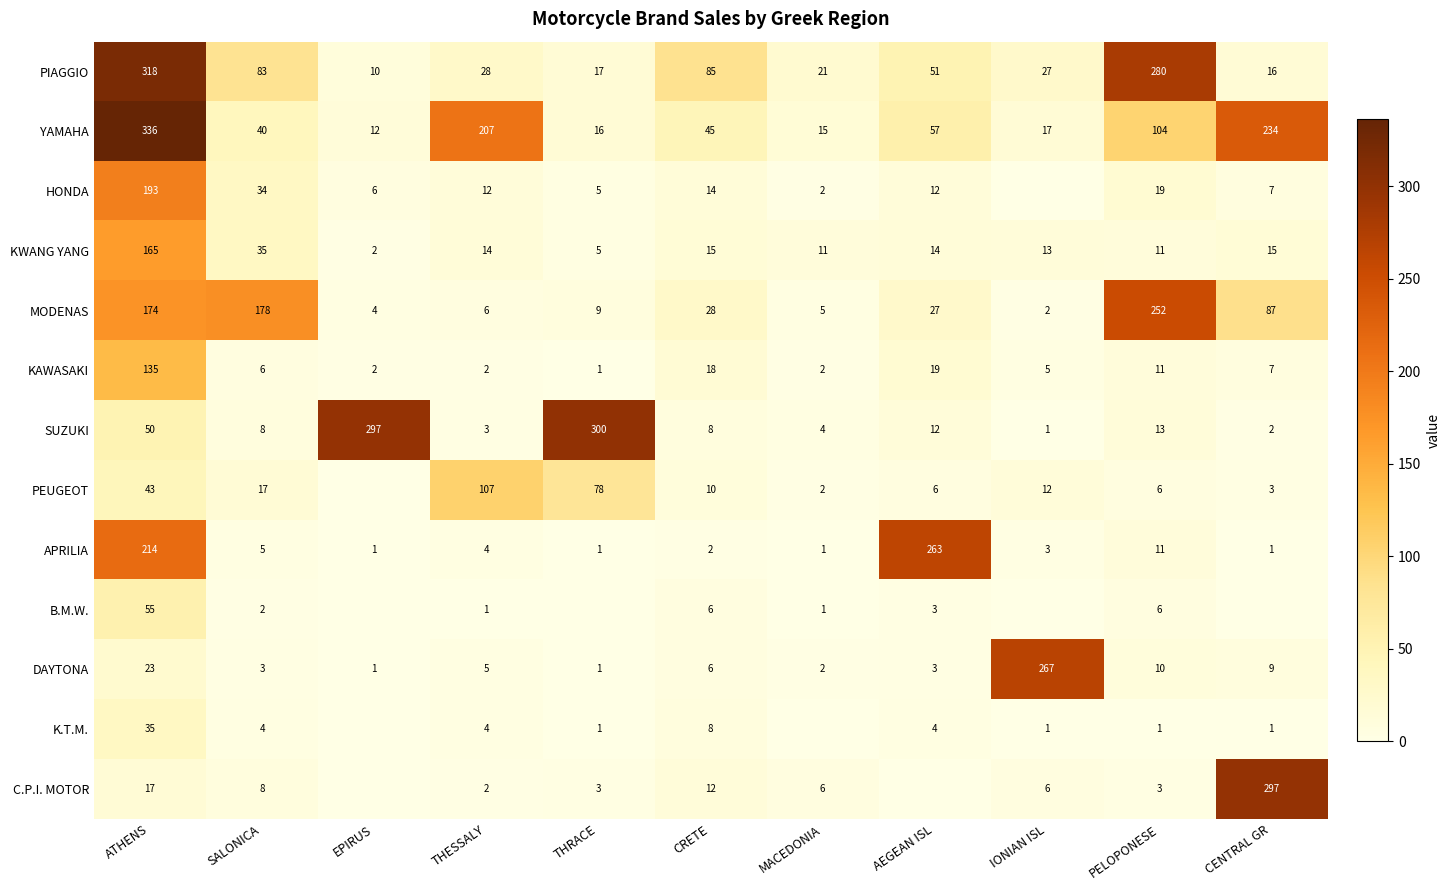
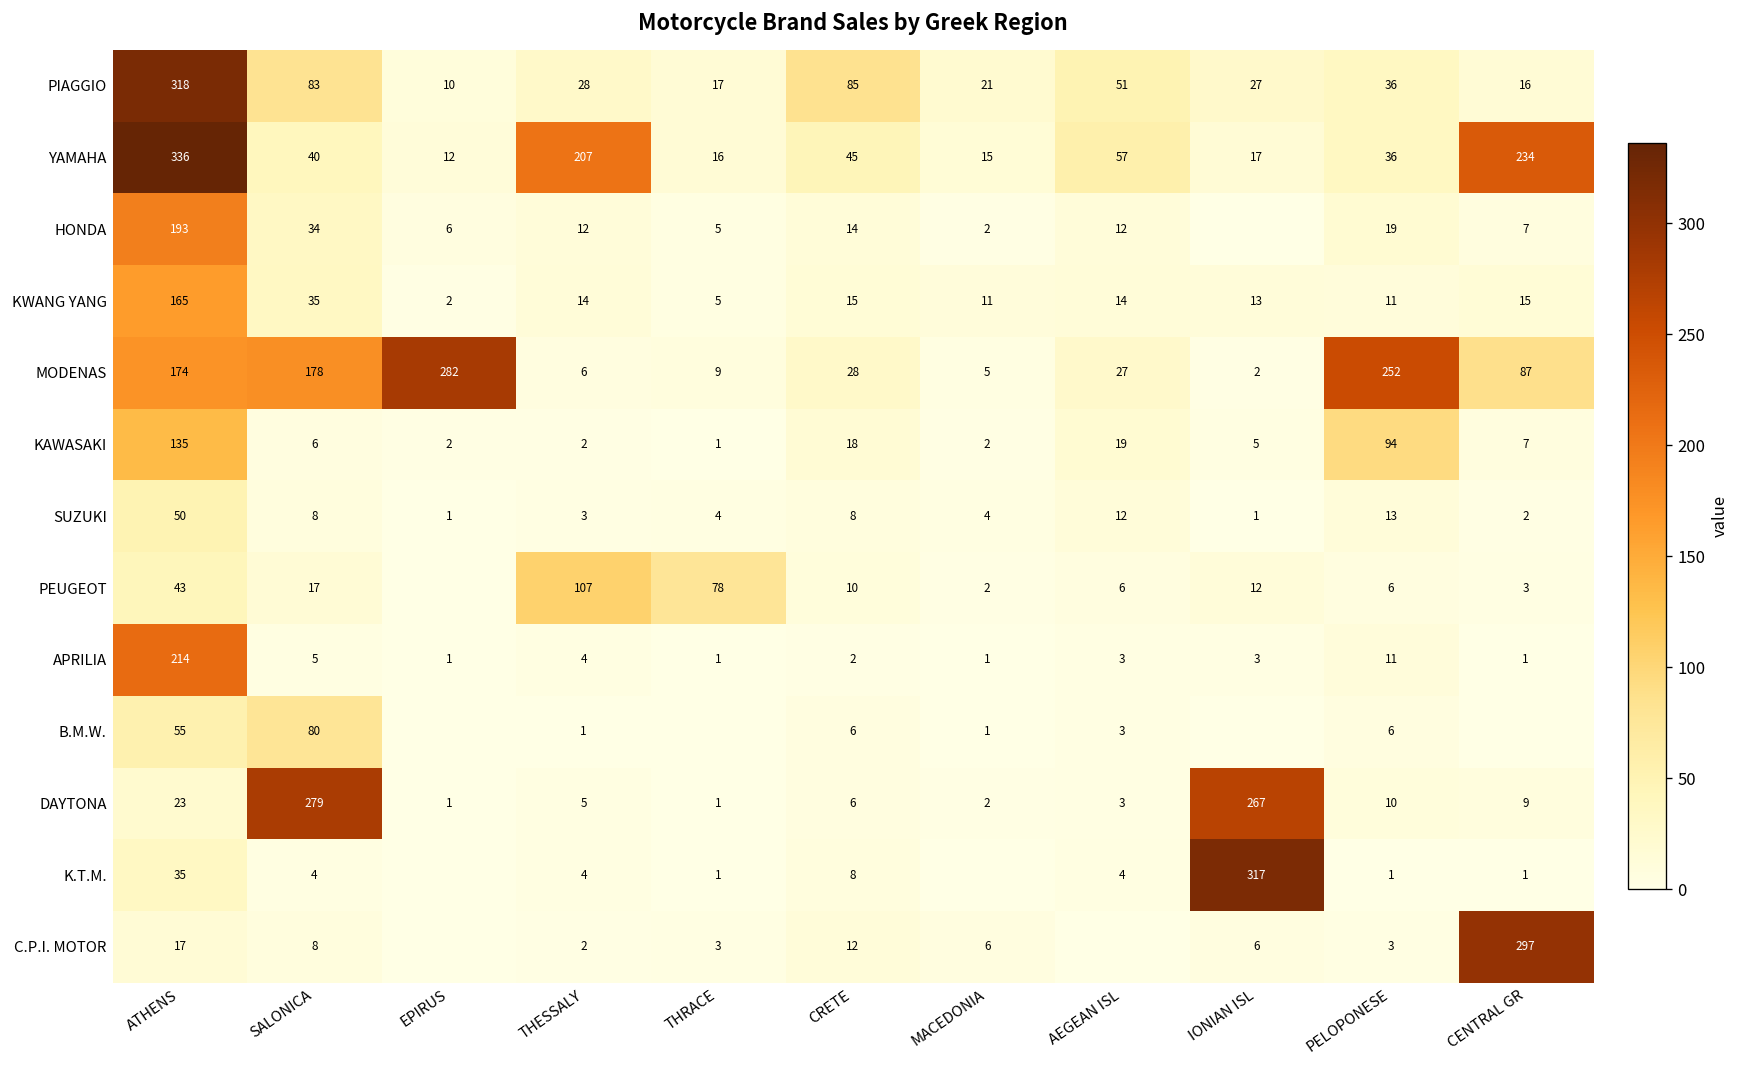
PIAGGIO, PELOPONESE: 280 -> 36
YAMAHA, PELOPONESE: 104 -> 36
MODENAS, EPIRUS: 4 -> 282
KAWASAKI, PELOPONESE: 11 -> 94
SUZUKI, EPIRUS: 297 -> 1
SUZUKI, THRACE: 300 -> 4
APRILIA, AEGEAN ISL: 263 -> 3
B.M.W., SALONICA: 2 -> 80
DAYTONA, SALONICA: 3 -> 279
K.T.M., IONIAN ISL: 1 -> 317
